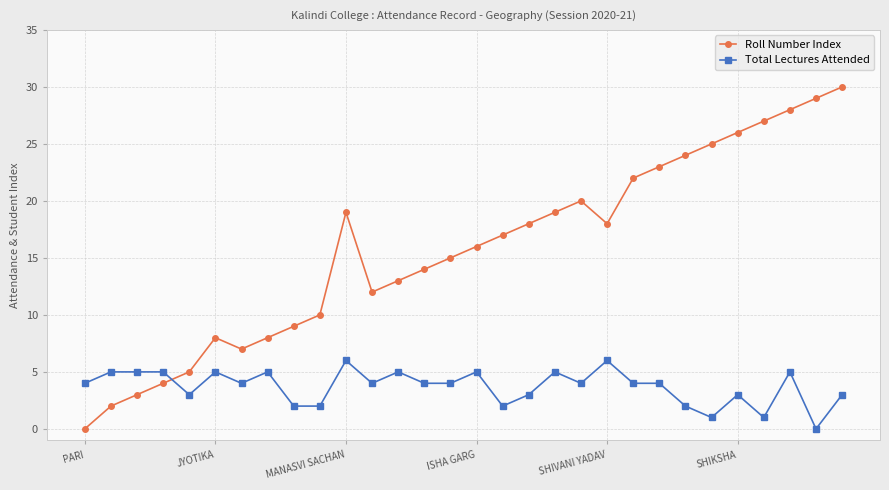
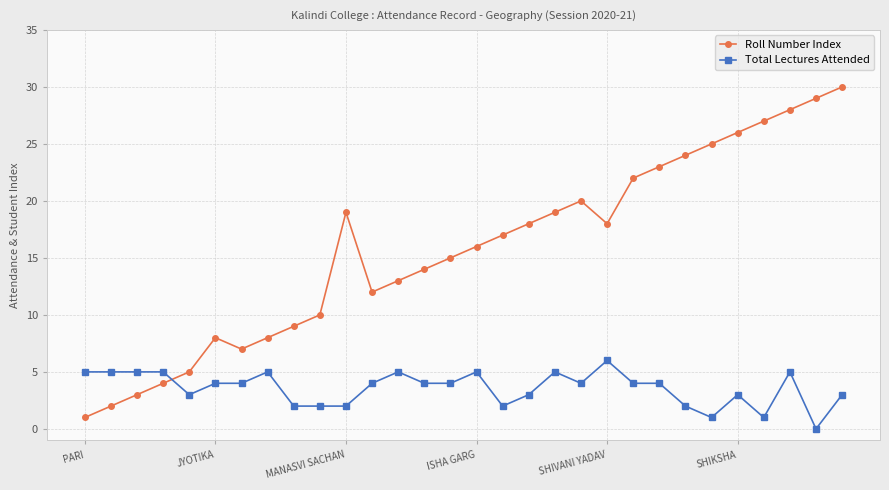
Roll Number Index, PARI: 0 -> 1
Total Lectures Attended, PARI: 4 -> 5
Total Lectures Attended, JYOTIKA: 5 -> 4
Total Lectures Attended, MANASVI SACHAN: 6 -> 2
